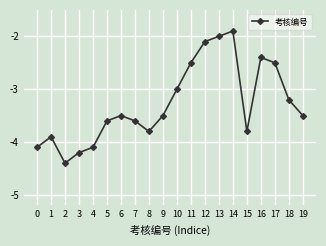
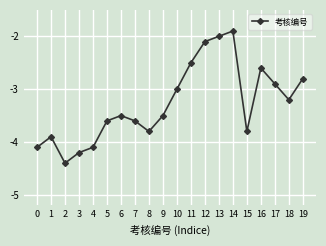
16: -2.4 -> -2.6
17: -2.5 -> -2.9
19: -3.5 -> -2.8
